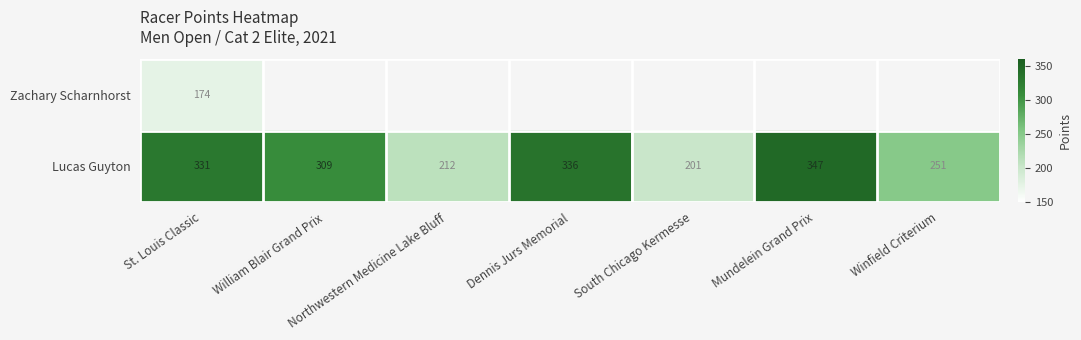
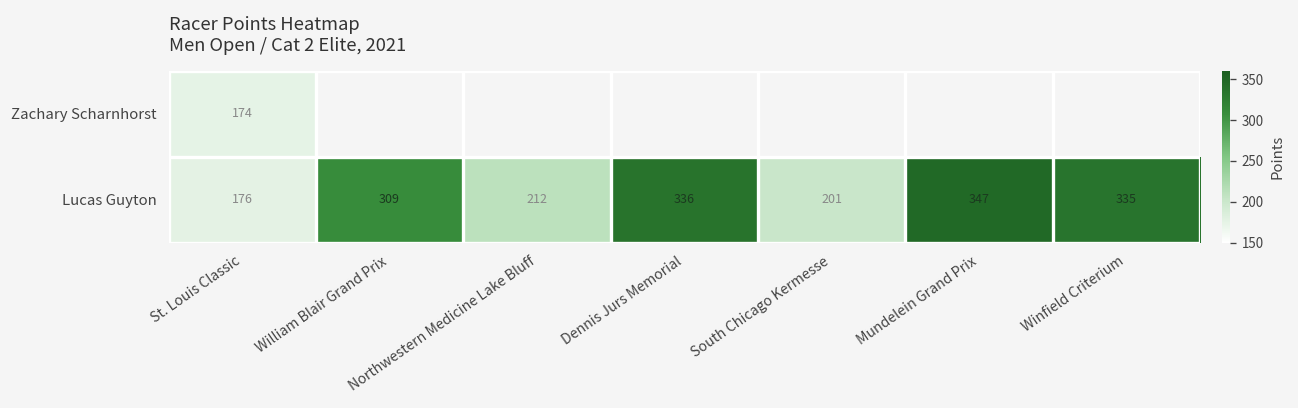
Lucas Guyton, St. Louis Classic: 331 -> 176
Lucas Guyton, Winfield Criterium: 251 -> 335
